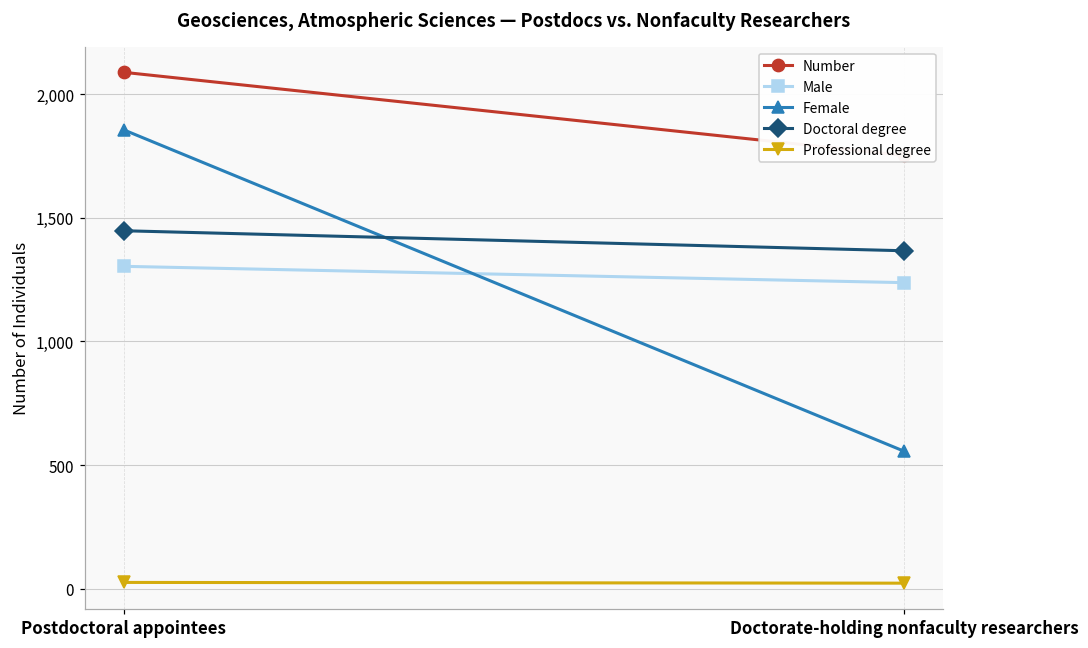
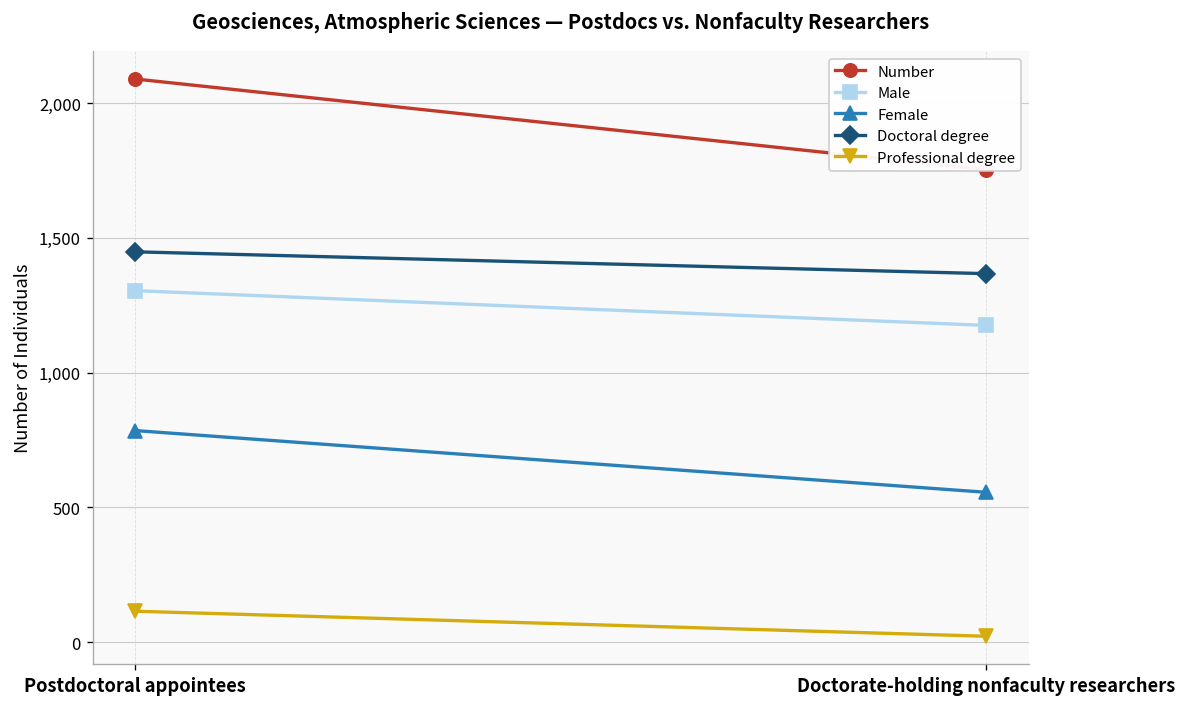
Female, Postdoctoral appointees: 1,860 -> 790
Professional degree, Postdoctoral appointees: 30 -> 120
Male, Doctorate-holding nonfaculty researchers: 1,240 -> 1,180
